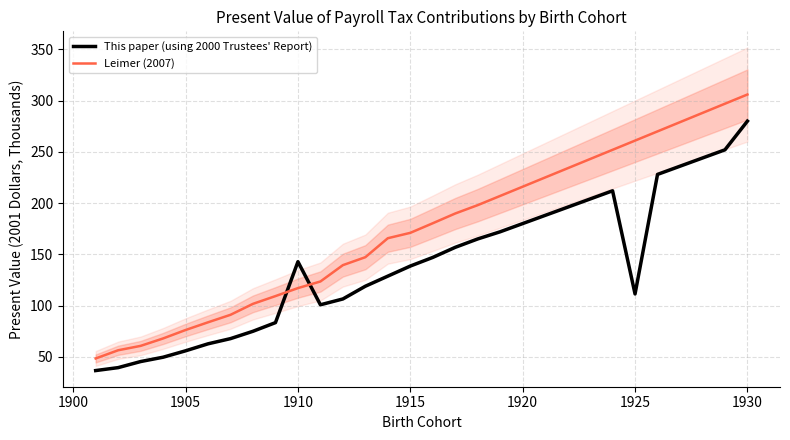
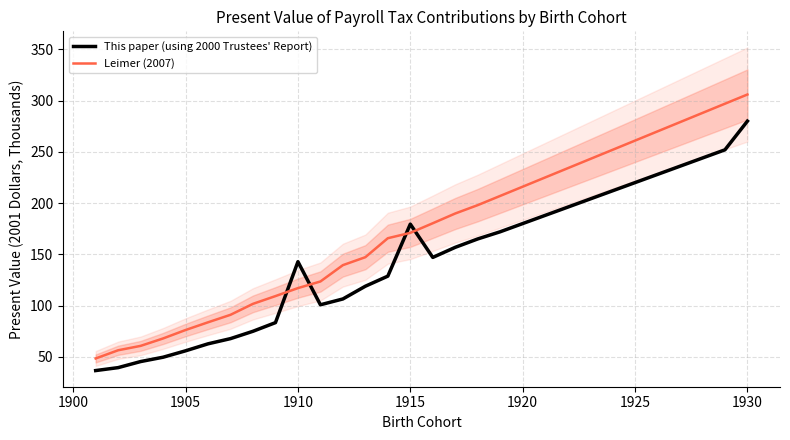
This paper (using 2000 Trustees' Report), 1915: 139 -> 179
This paper (using 2000 Trustees' Report), 1925: 111 -> 220
